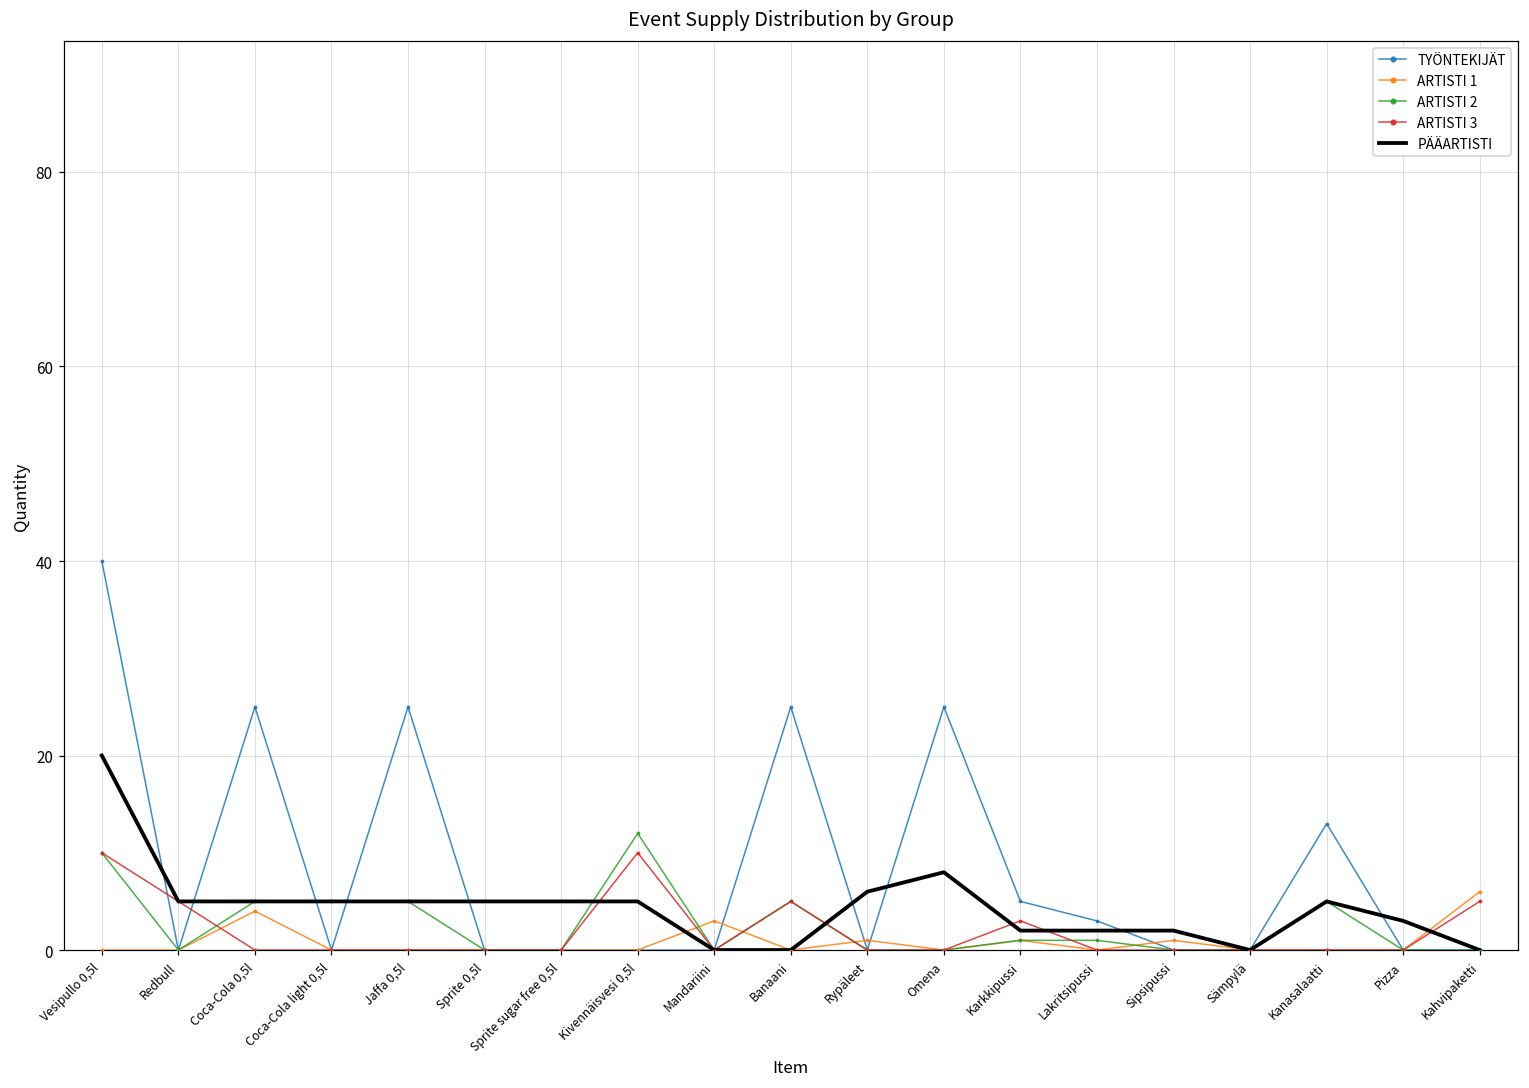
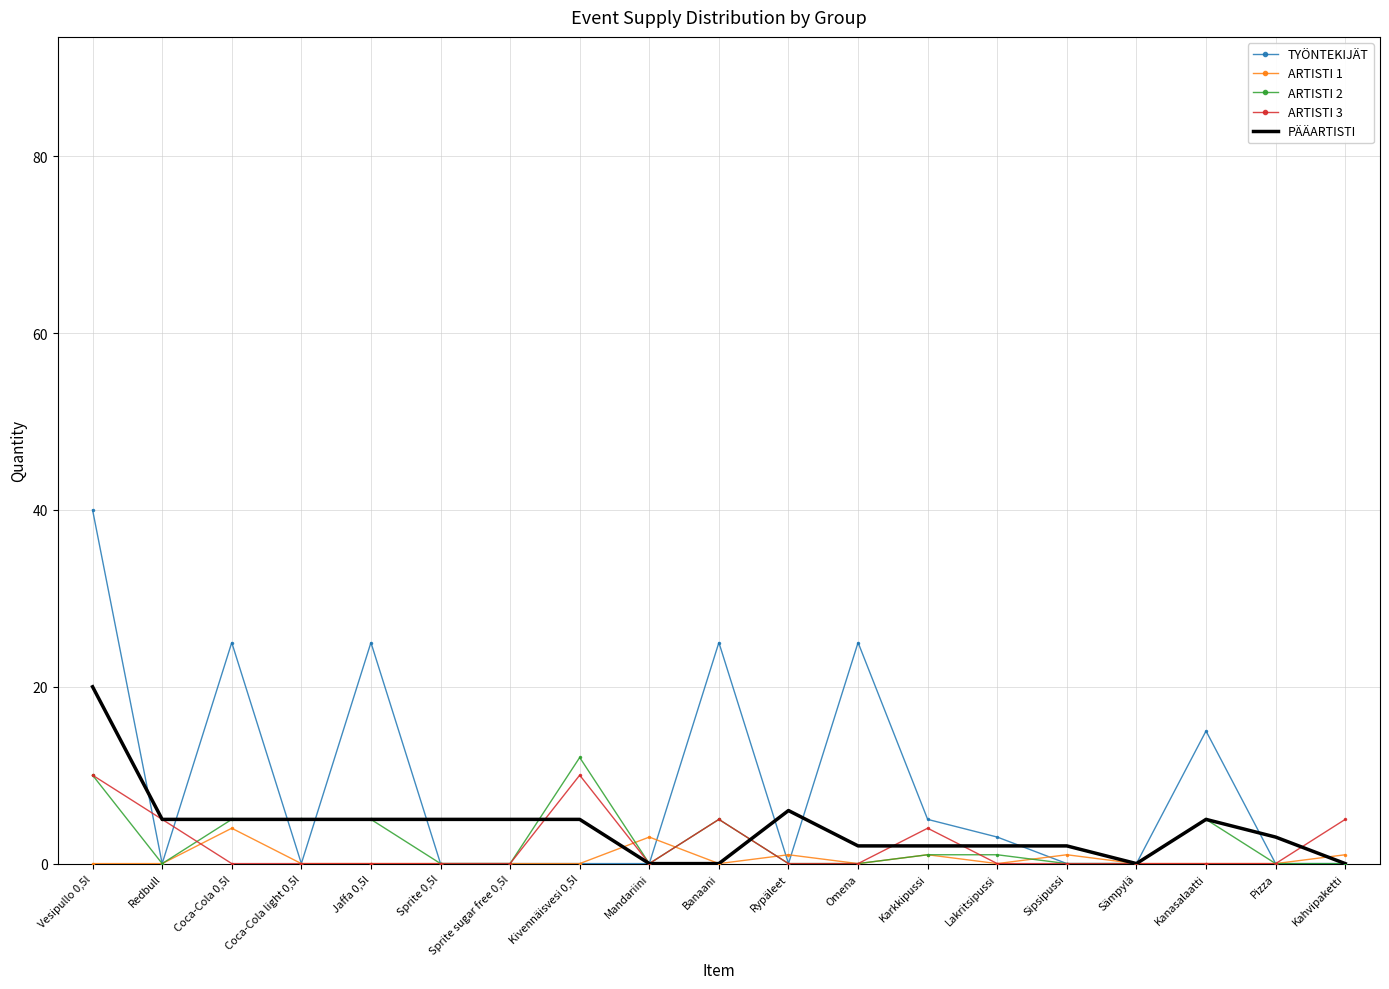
PÄÄARTISTI, Omena: 8 -> 2
ARTISTI 3, Karkkipussi: 3 -> 4
TYÖNTEKIJÄT, Kanasalaatti: 13 -> 15
ARTISTI 1, Kahvipaketti: 6 -> 1
